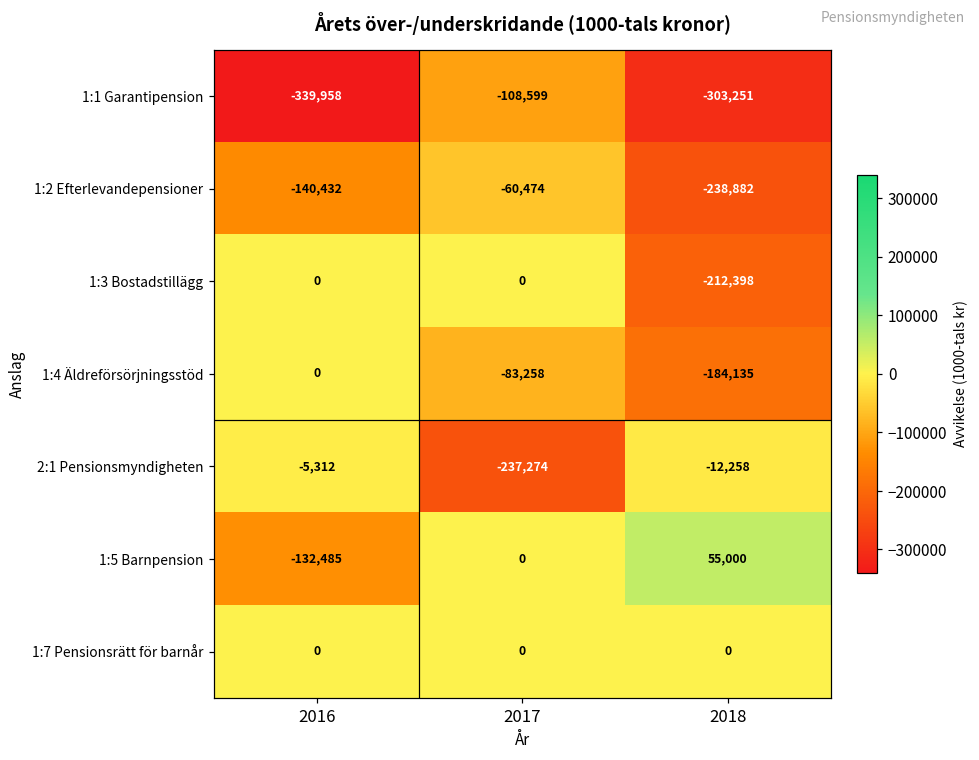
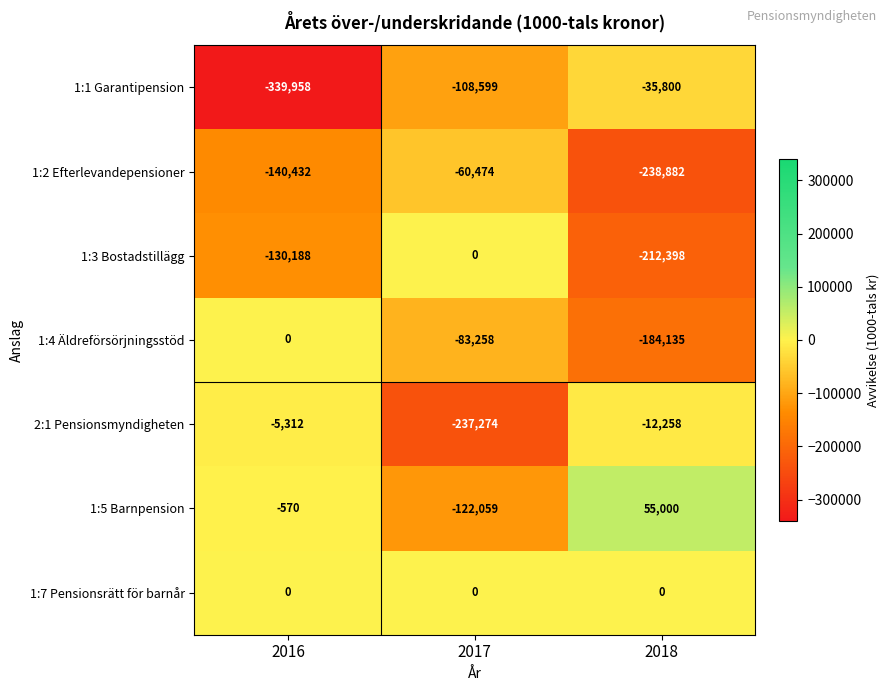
1:1 Garantipension, 2018: -303,251 -> -35,800
1:3 Bostadstillägg, 2016: 0 -> -130,188
1:5 Barnpension, 2016: -132,485 -> -570
1:5 Barnpension, 2017: 0 -> -122,059
